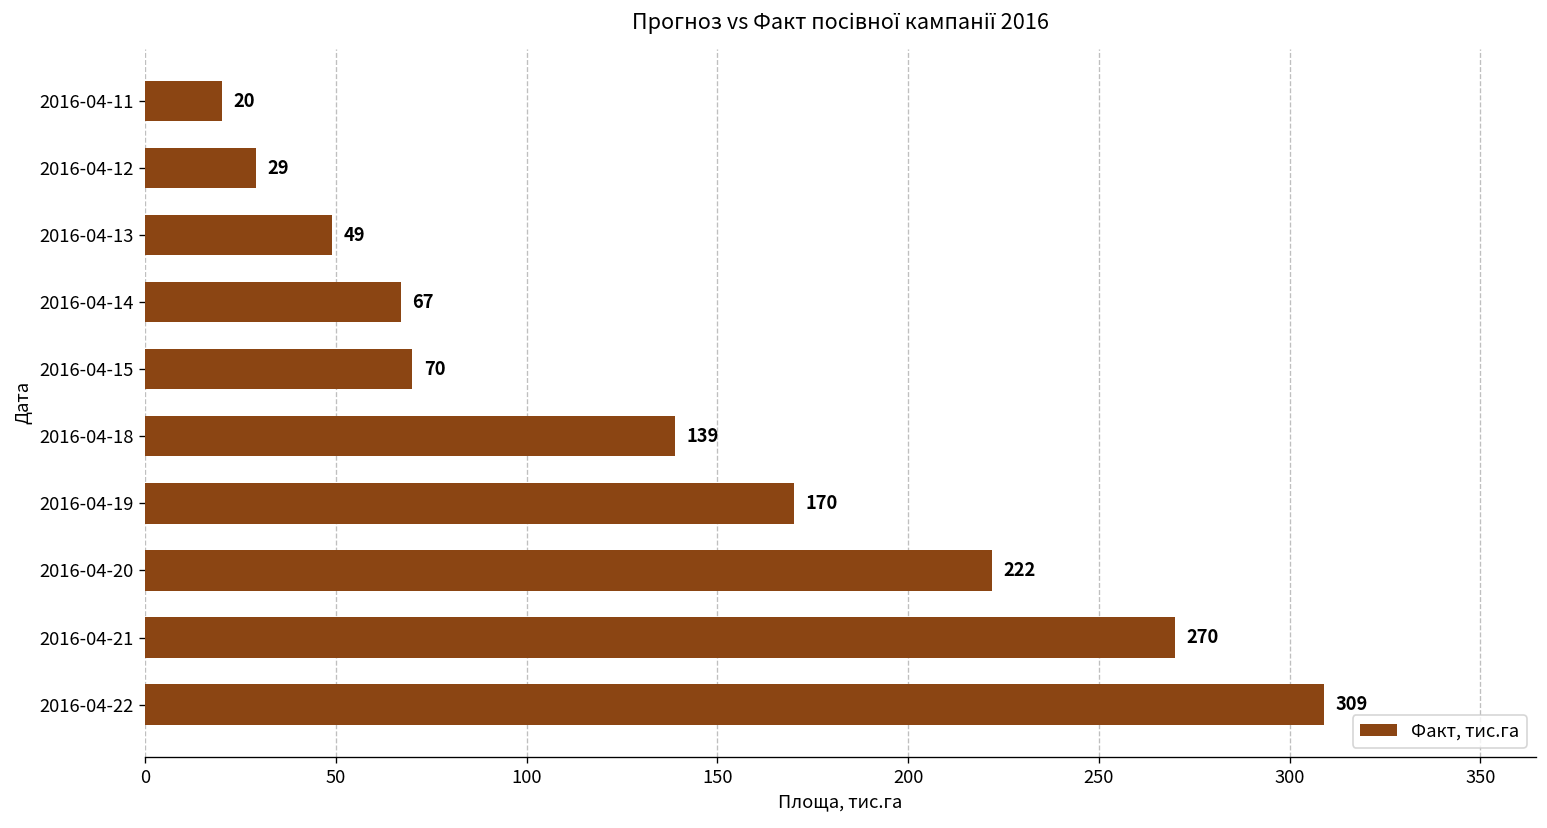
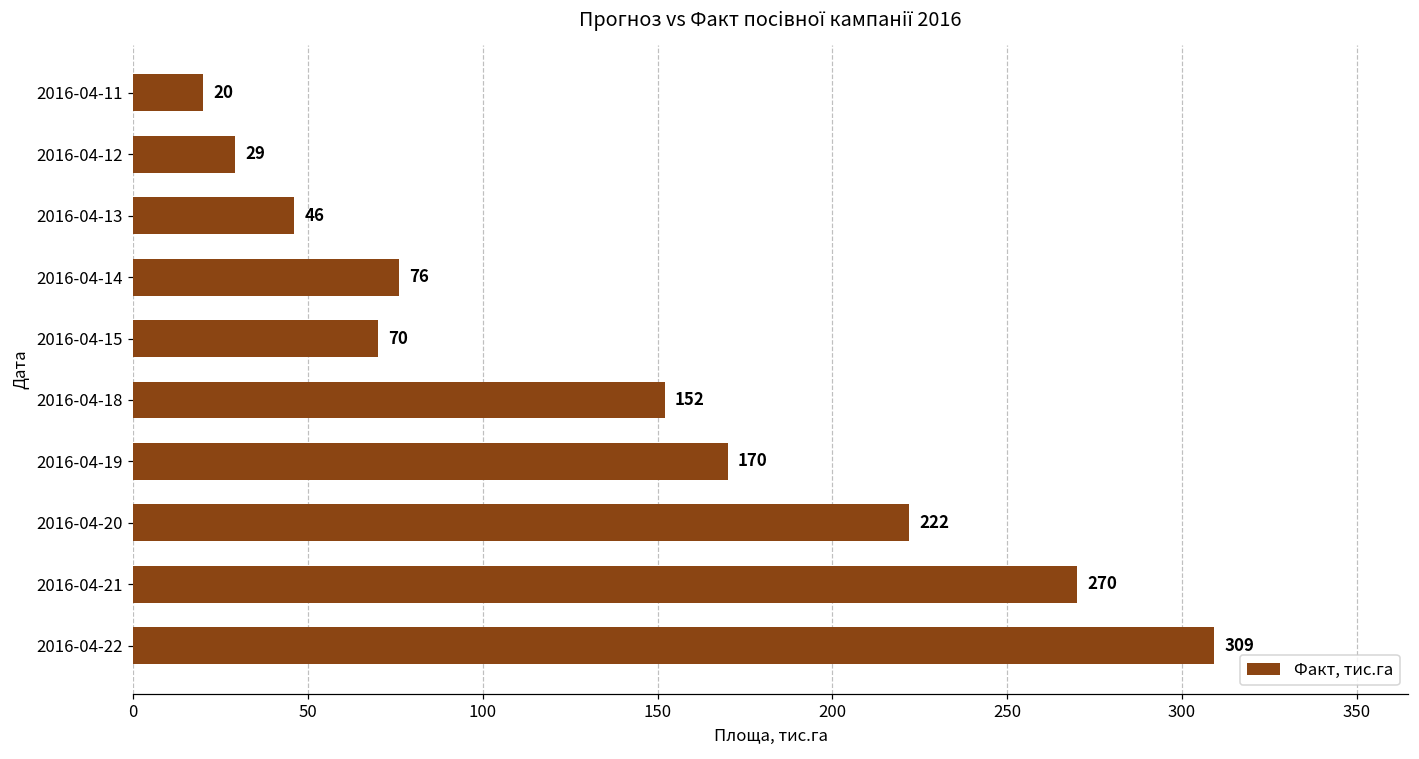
2016-04-13: 49 -> 46
2016-04-14: 67 -> 76
2016-04-18: 139 -> 152
